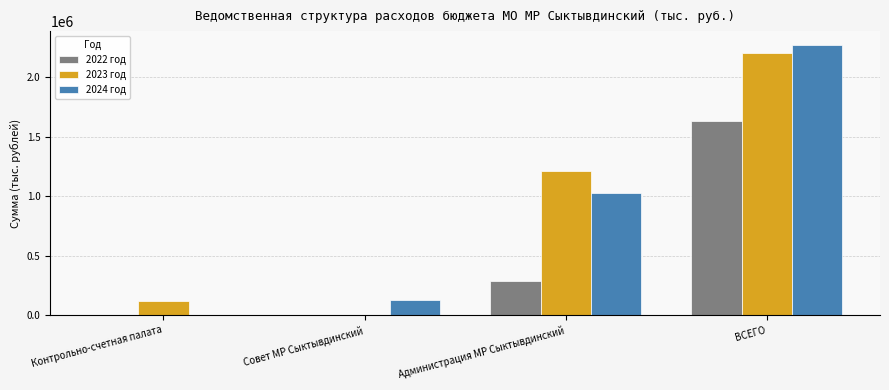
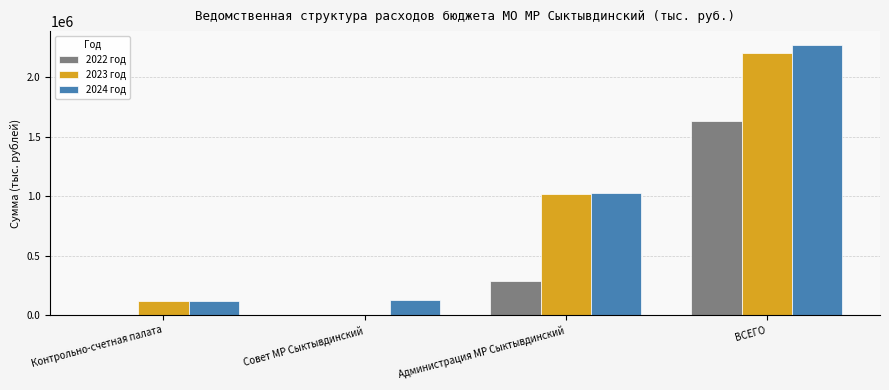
2024 год, Контрольно-счетная палата: 0 -> 120000
2023 год, Администрация МР Сыктывдинский: 1210000 -> 1020000
